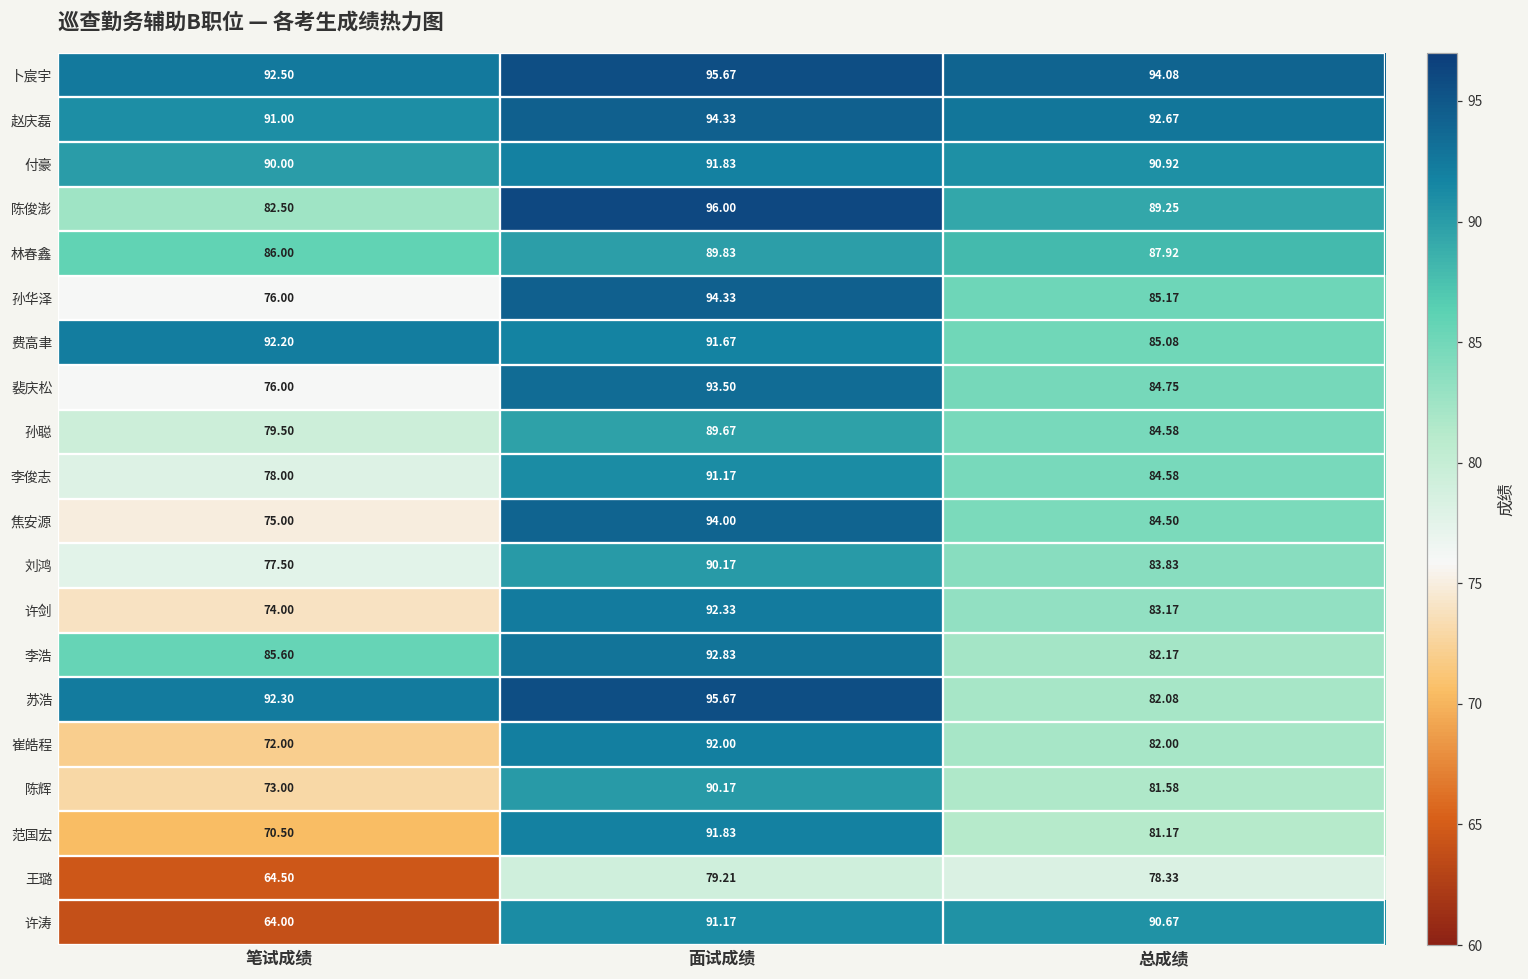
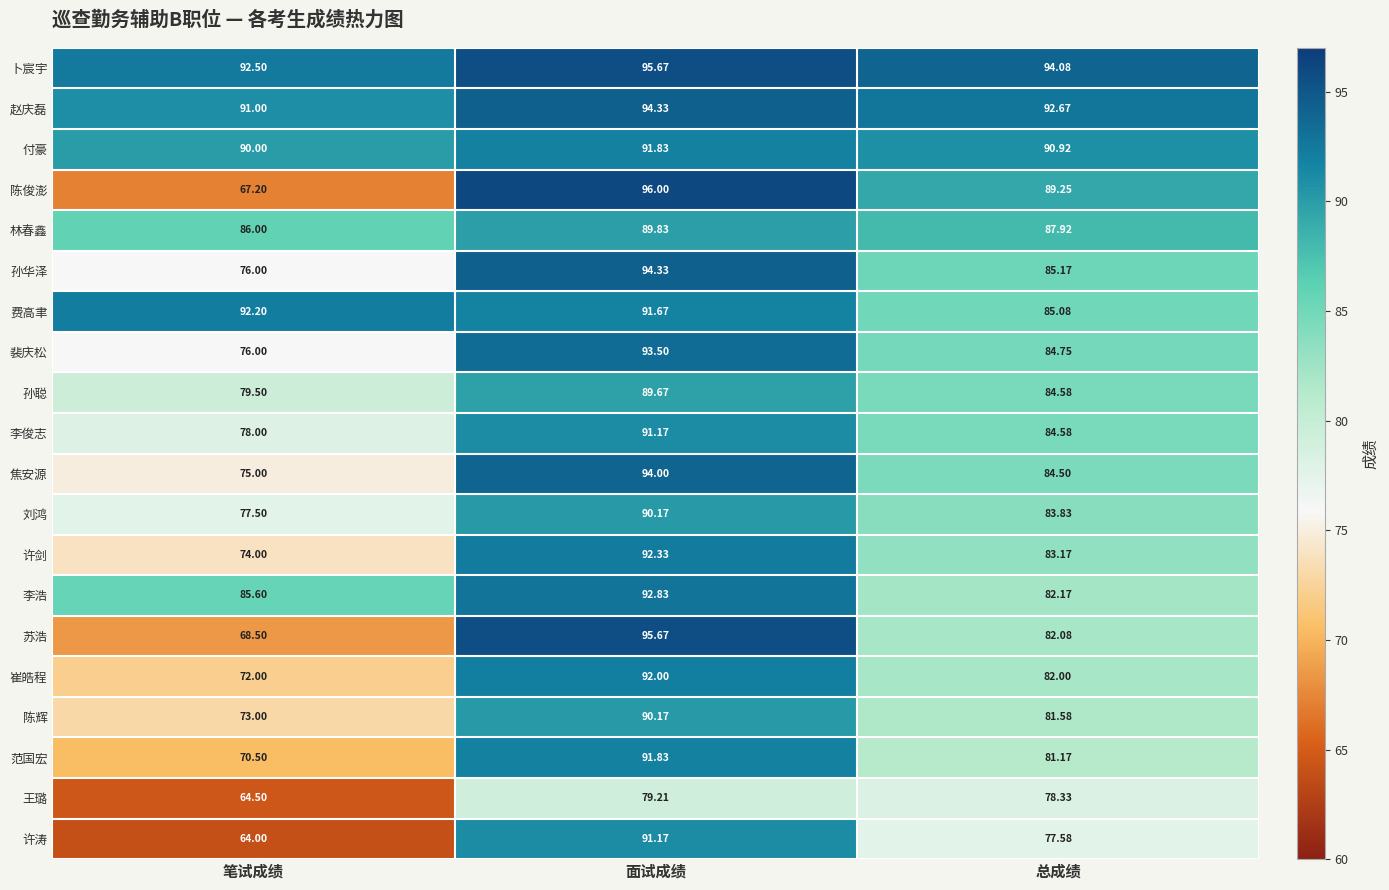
陈俊澎, 笔试成绩: 82.50 -> 67.20
苏浩, 笔试成绩: 92.30 -> 68.50
许涛, 总成绩: 90.67 -> 77.58
